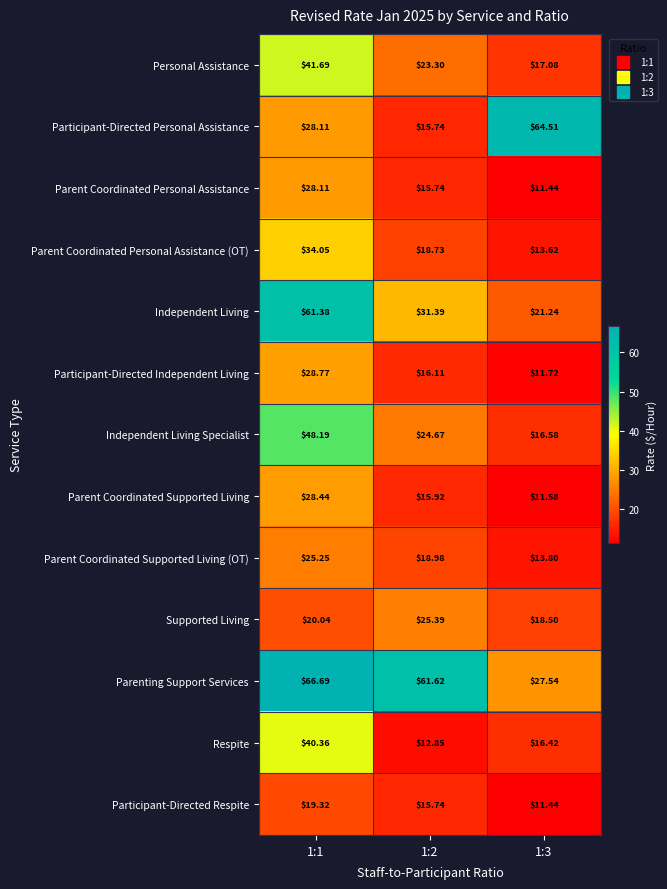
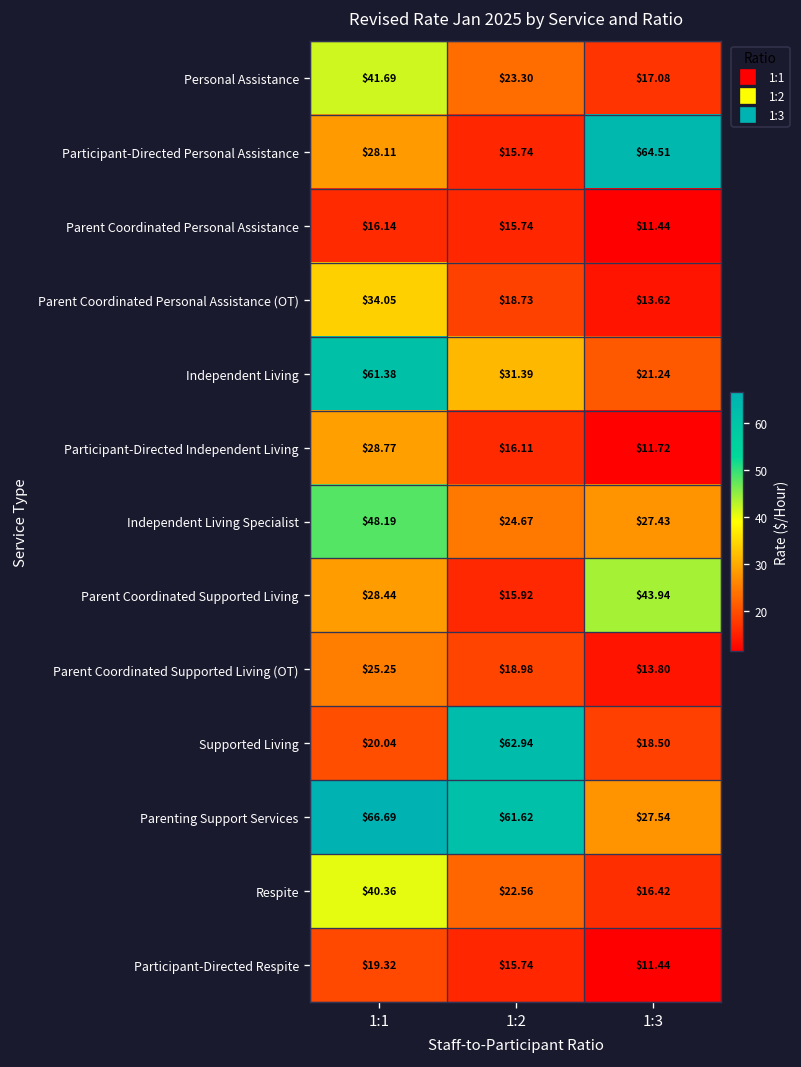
Parent Coordinated Personal Assistance, 1:1: $28.11 -> $16.14
Independent Living Specialist, 1:3: $16.58 -> $27.43
Parent Coordinated Supported Living, 1:3: $11.58 -> $43.94
Supported Living, 1:2: $25.39 -> $62.94
Respite, 1:2: $12.85 -> $22.56
